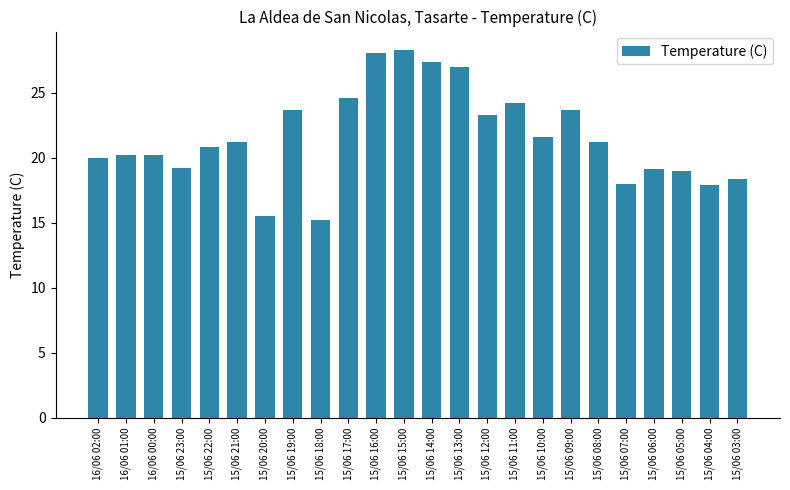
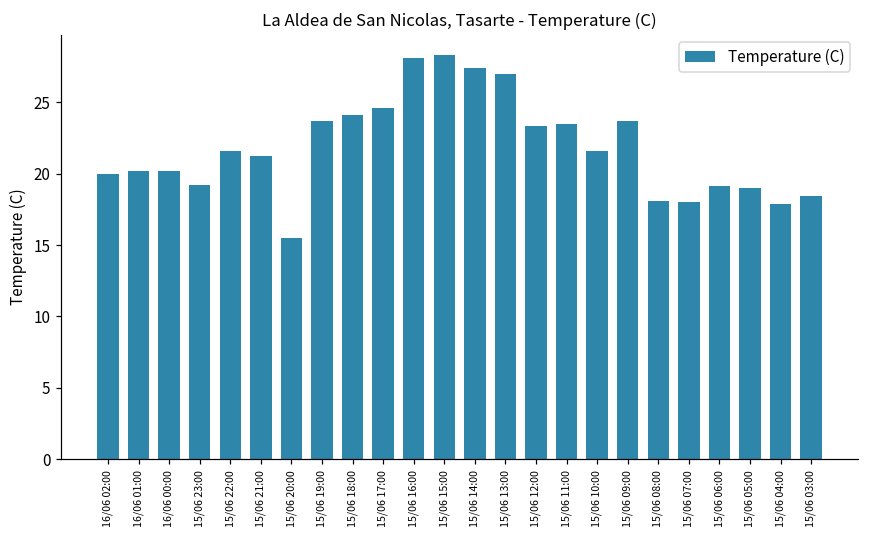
15/06 22:00: 20.8 -> 21.6
15/06 18:00: 15.2 -> 24.1
15/06 11:00: 24.2 -> 23.5
15/06 08:00: 21.2 -> 18.1
